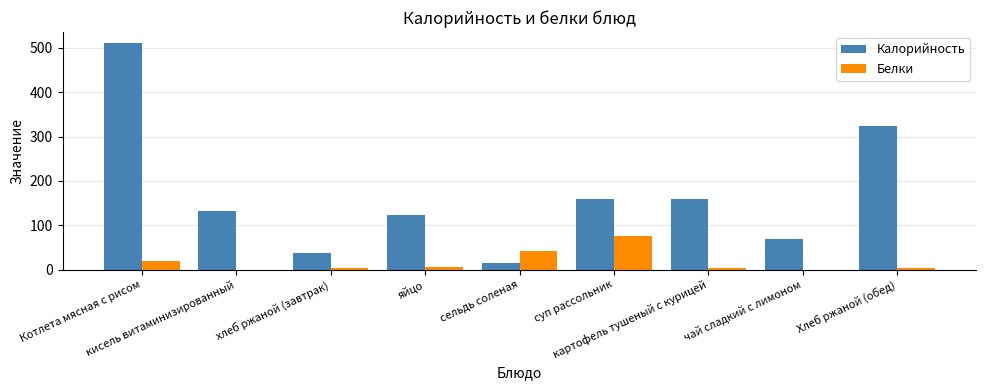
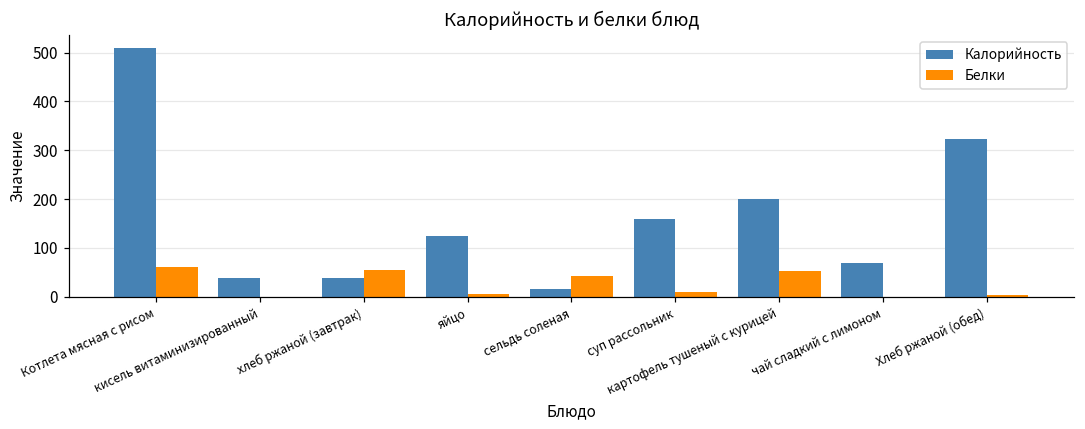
Белки, Котлета мясная с рисом: 20 -> 60
Калорийность, кисель витаминизированный: 130 -> 40
Белки, хлеб ржаной (завтрак): 0 -> 50
Белки, суп рассольник: 80 -> 10
Калорийность, картофель тушеный с курицей: 160 -> 200
Белки, картофель тушеный с курицей: 0 -> 50
